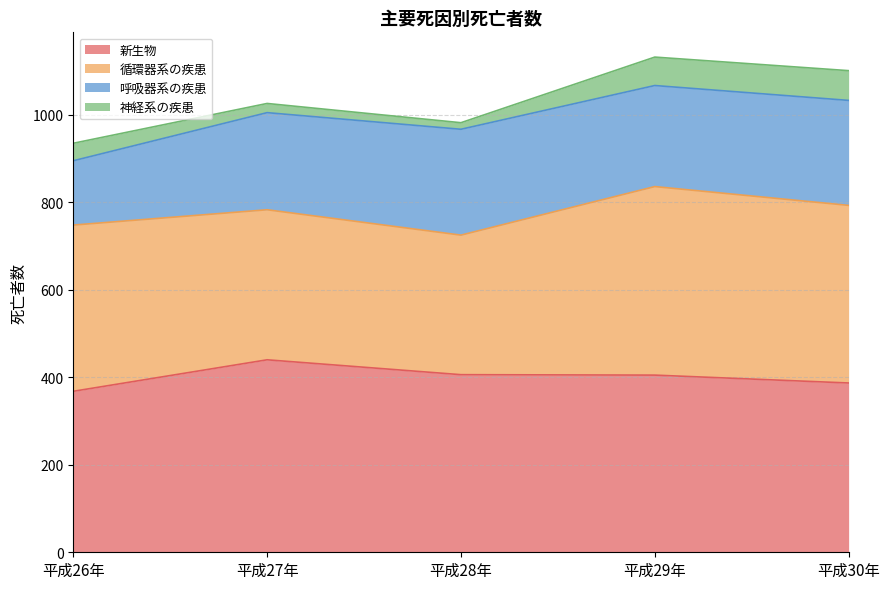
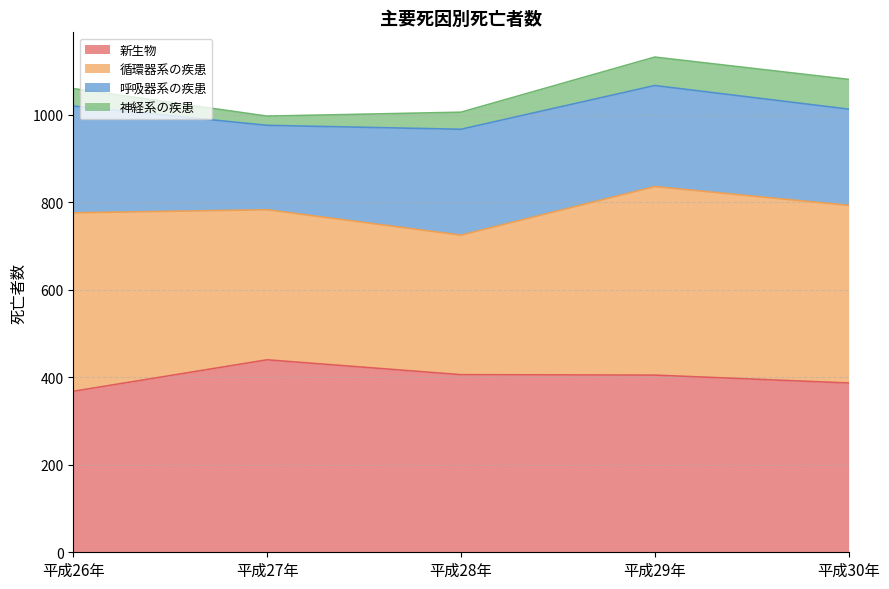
循環器系の疾患, 平成26年: 380 -> 410
呼吸器系の疾患, 平成26年: 150 -> 240
呼吸器系の疾患, 平成27年: 220 -> 190
神経系の疾患, 平成28年: 20 -> 40
呼吸器系の疾患, 平成30年: 240 -> 220
